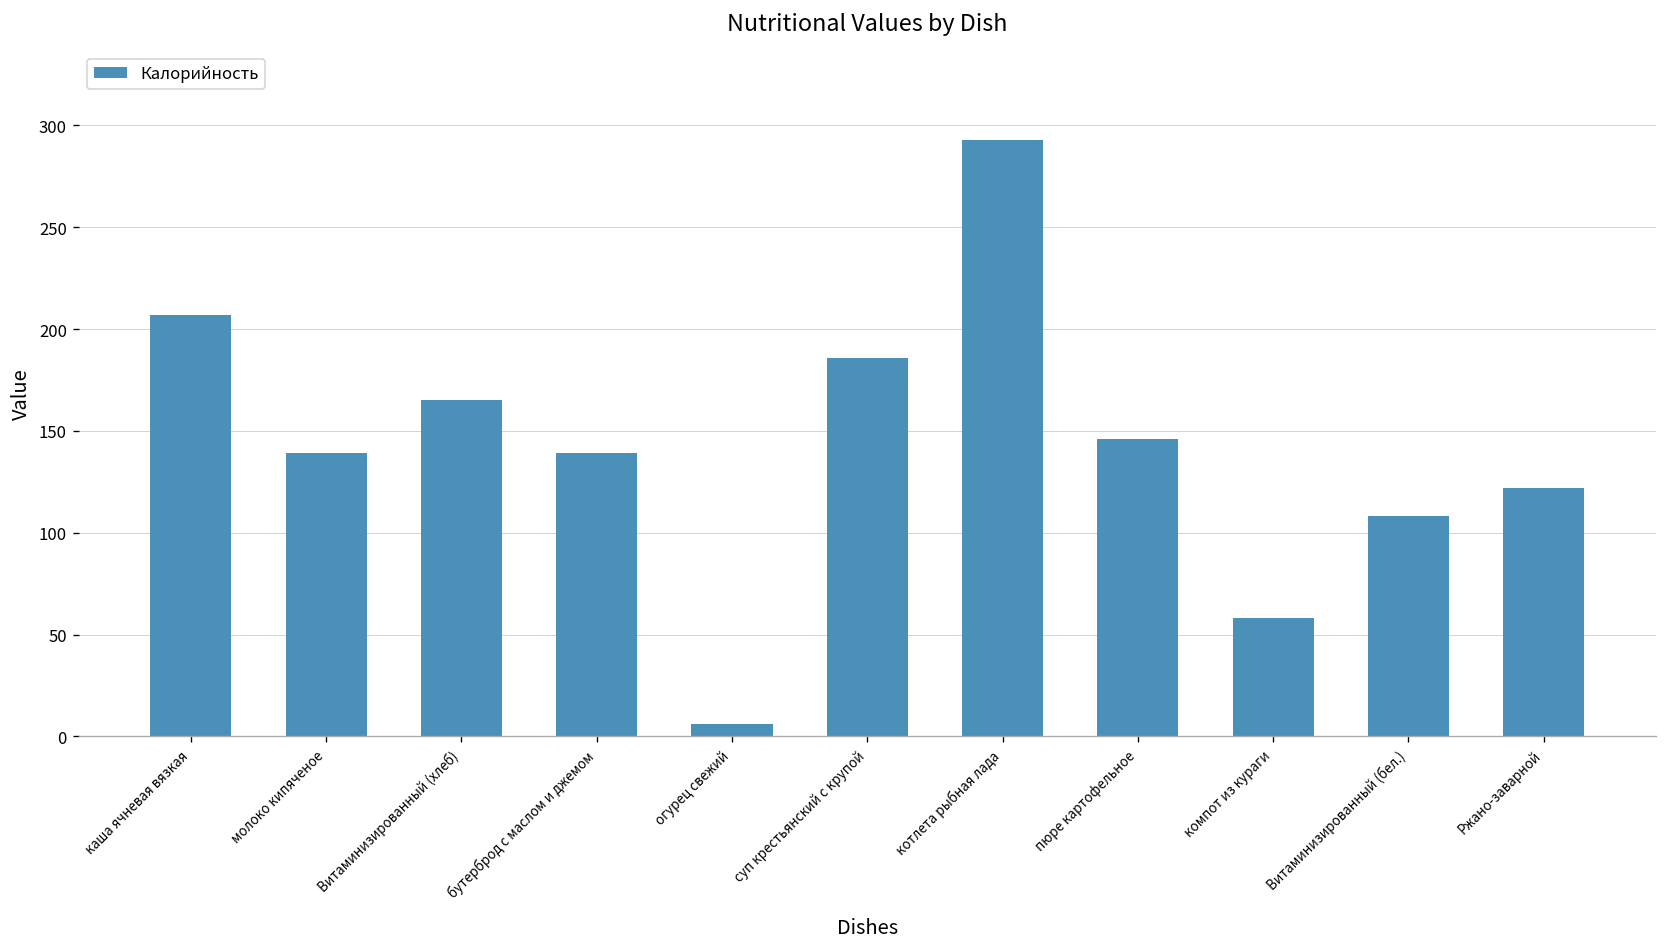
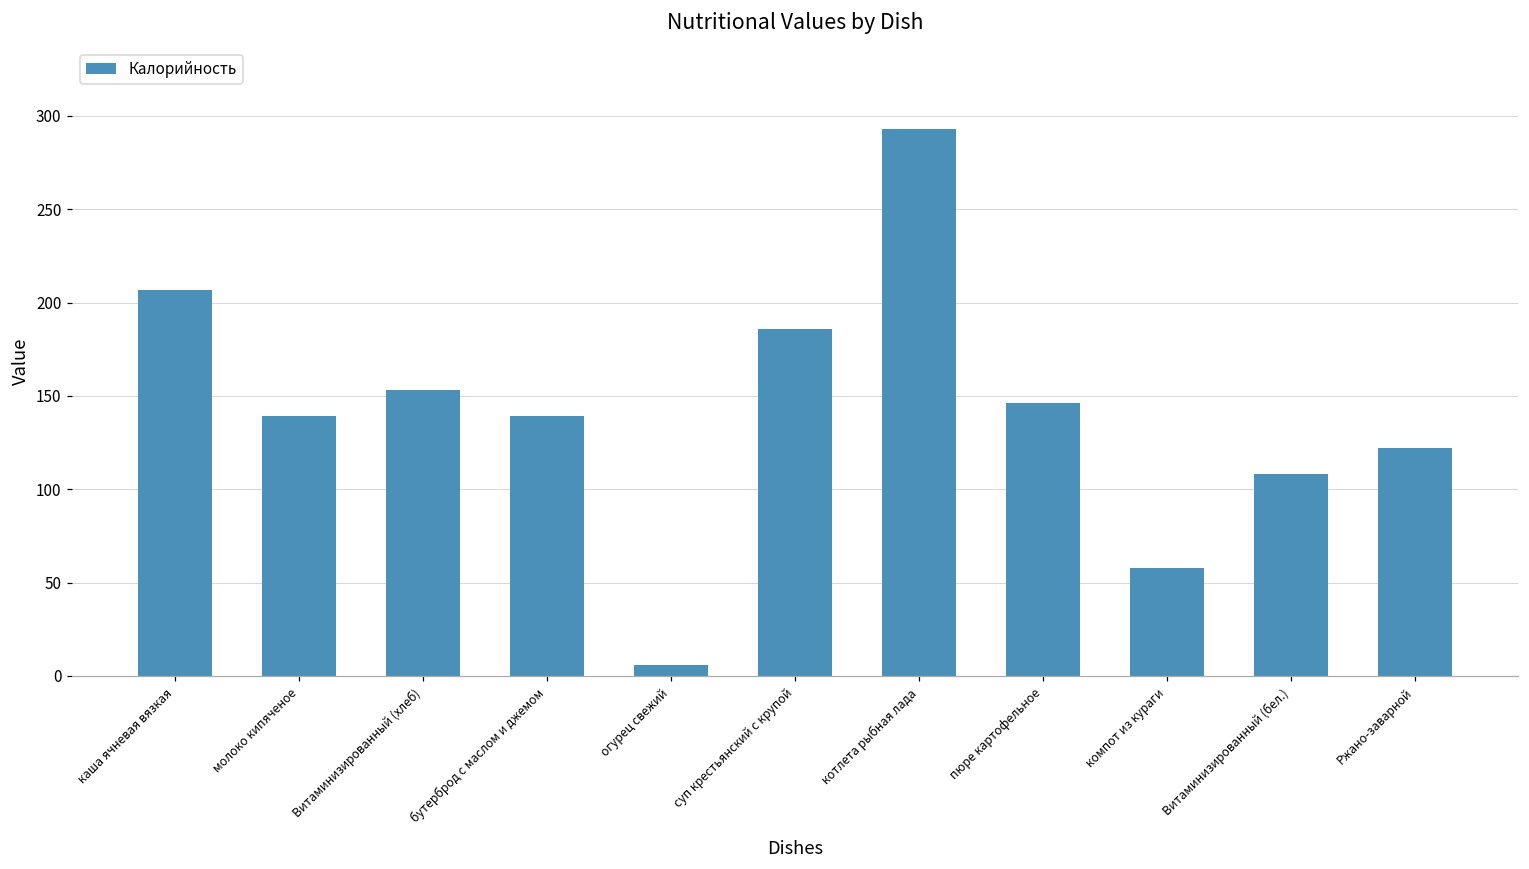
Витаминизированный (хлеб): 165 -> 153
